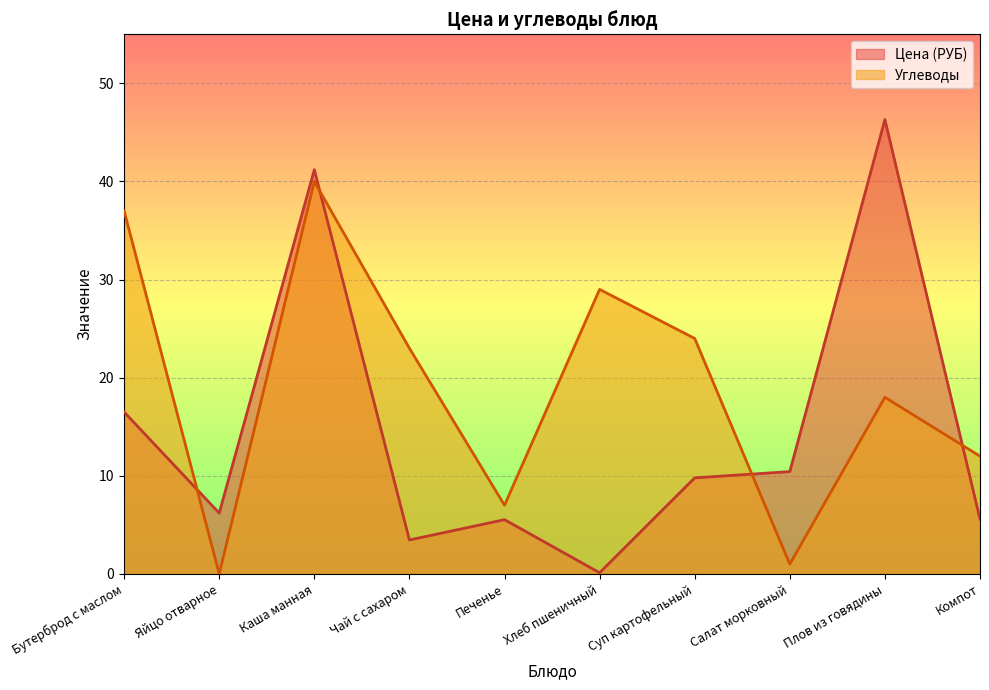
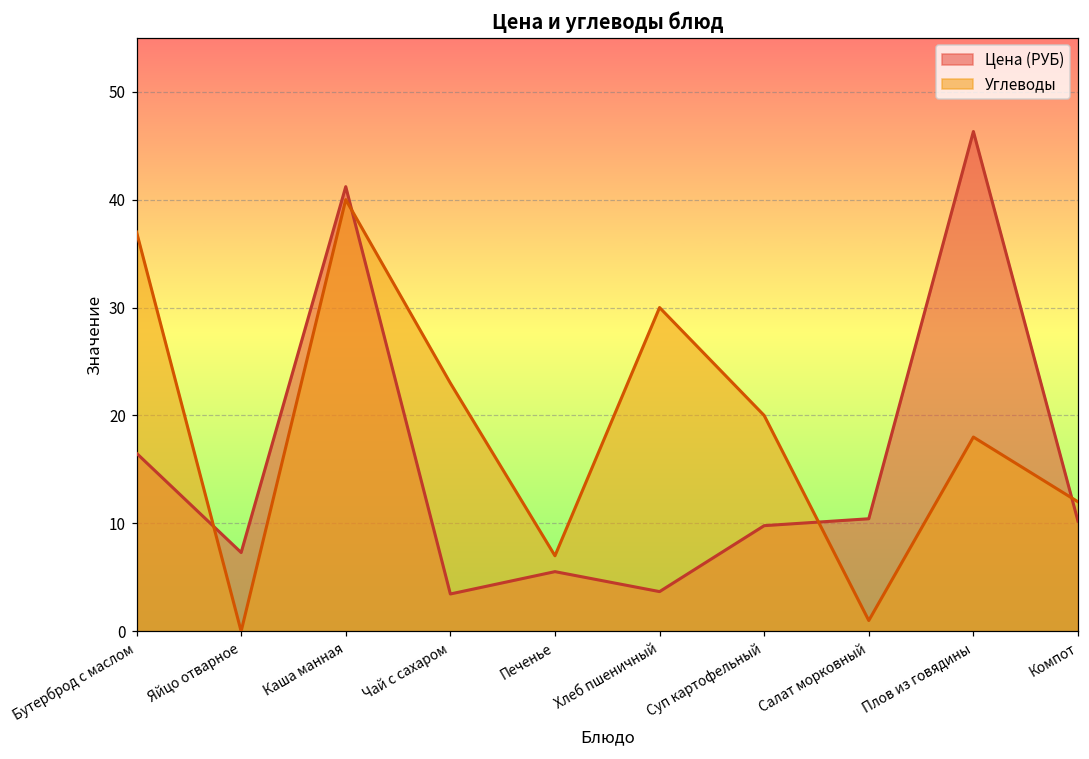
Цена (РУБ), Яйцо отварное: 6 -> 7
Цена (РУБ), Хлеб пшеничный: 0 -> 4
Углеводы, Хлеб пшеничный: 29 -> 30
Углеводы, Суп картофельный: 24 -> 20
Цена (РУБ), Компот: 6 -> 10
